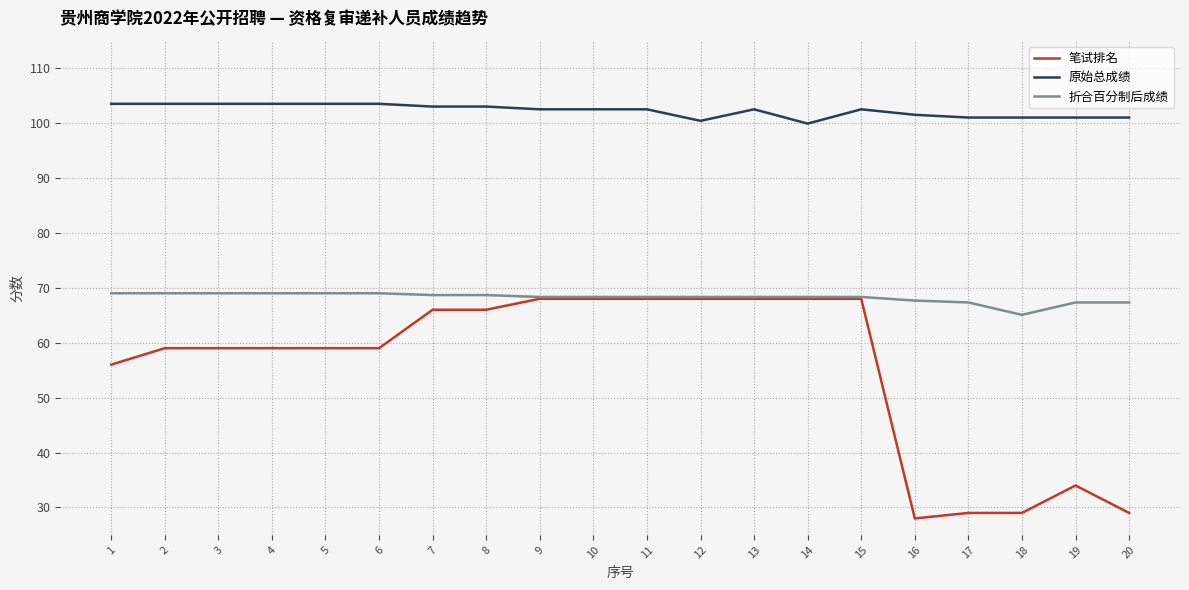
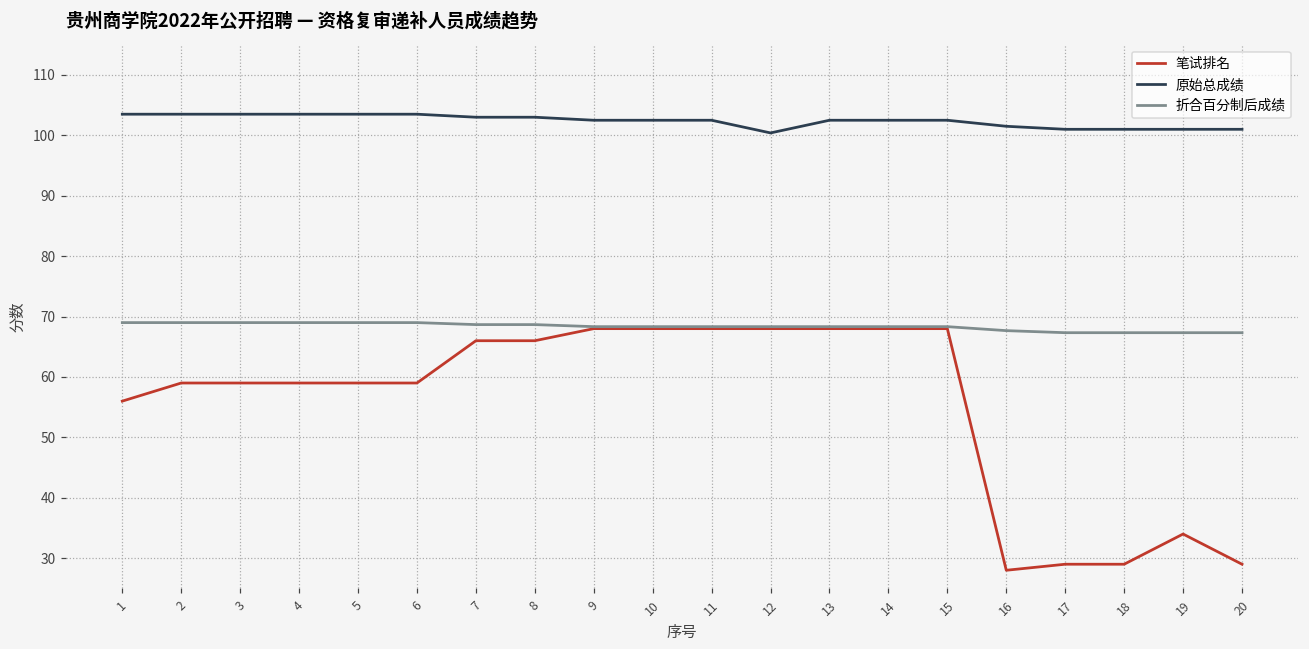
原始总成绩, 14: 100 -> 103
折合百分制后成绩, 18: 65 -> 67
